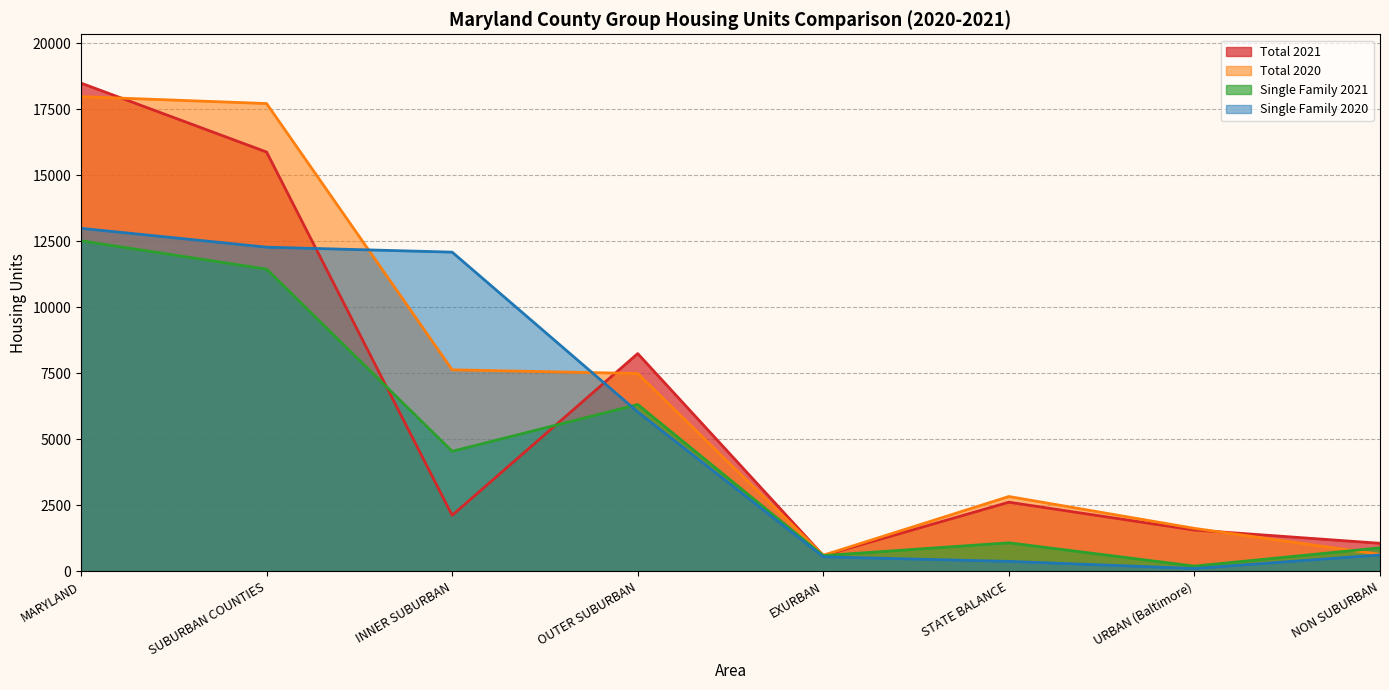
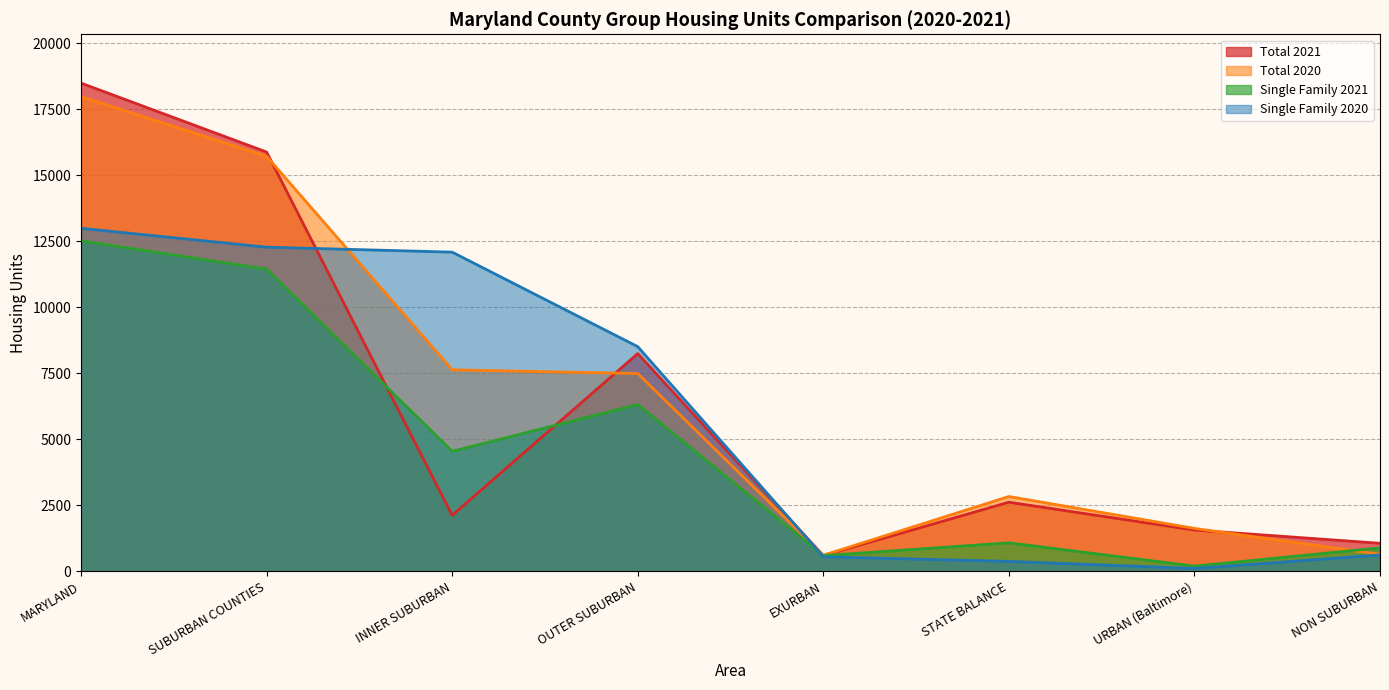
Total 2020, SUBURBAN COUNTIES: 17700 -> 15700
Single Family 2020, OUTER SUBURBAN: 6000 -> 8500
